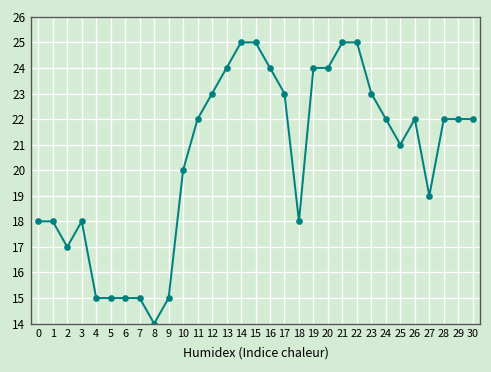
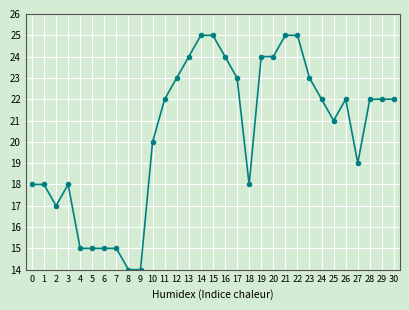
9: 15 -> 14
